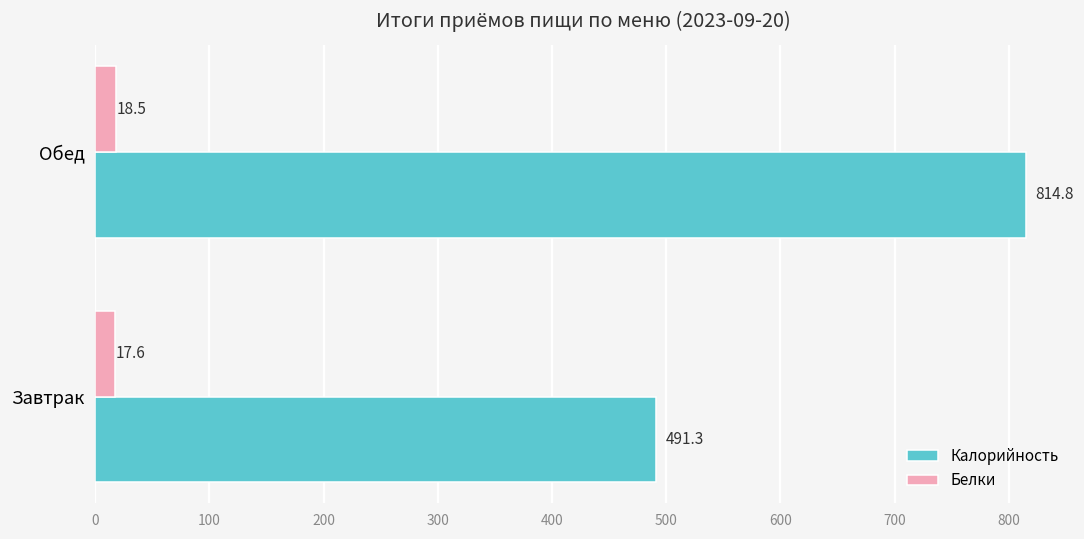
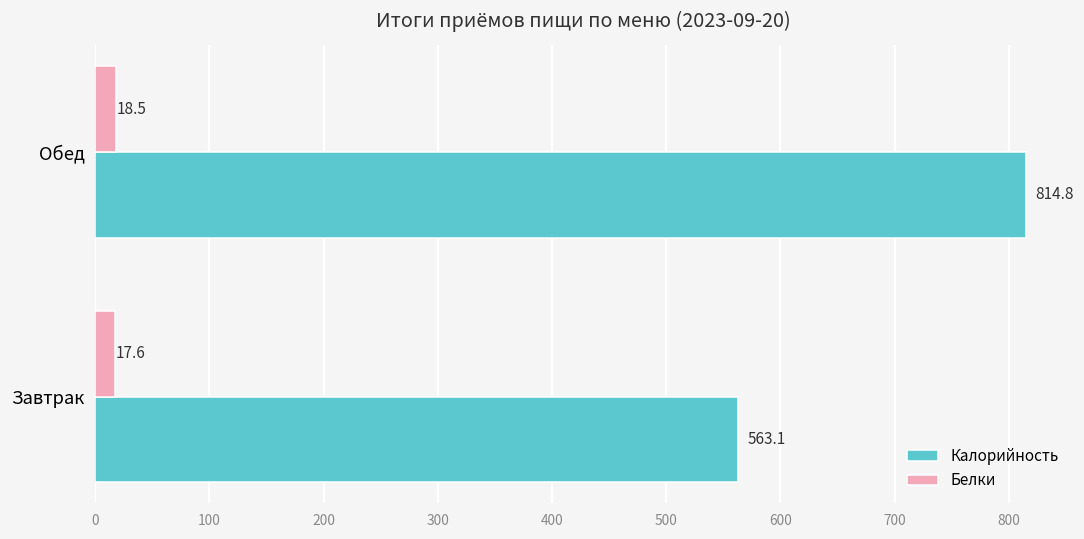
Калорийность, Завтрак: 491.3 -> 563.1
